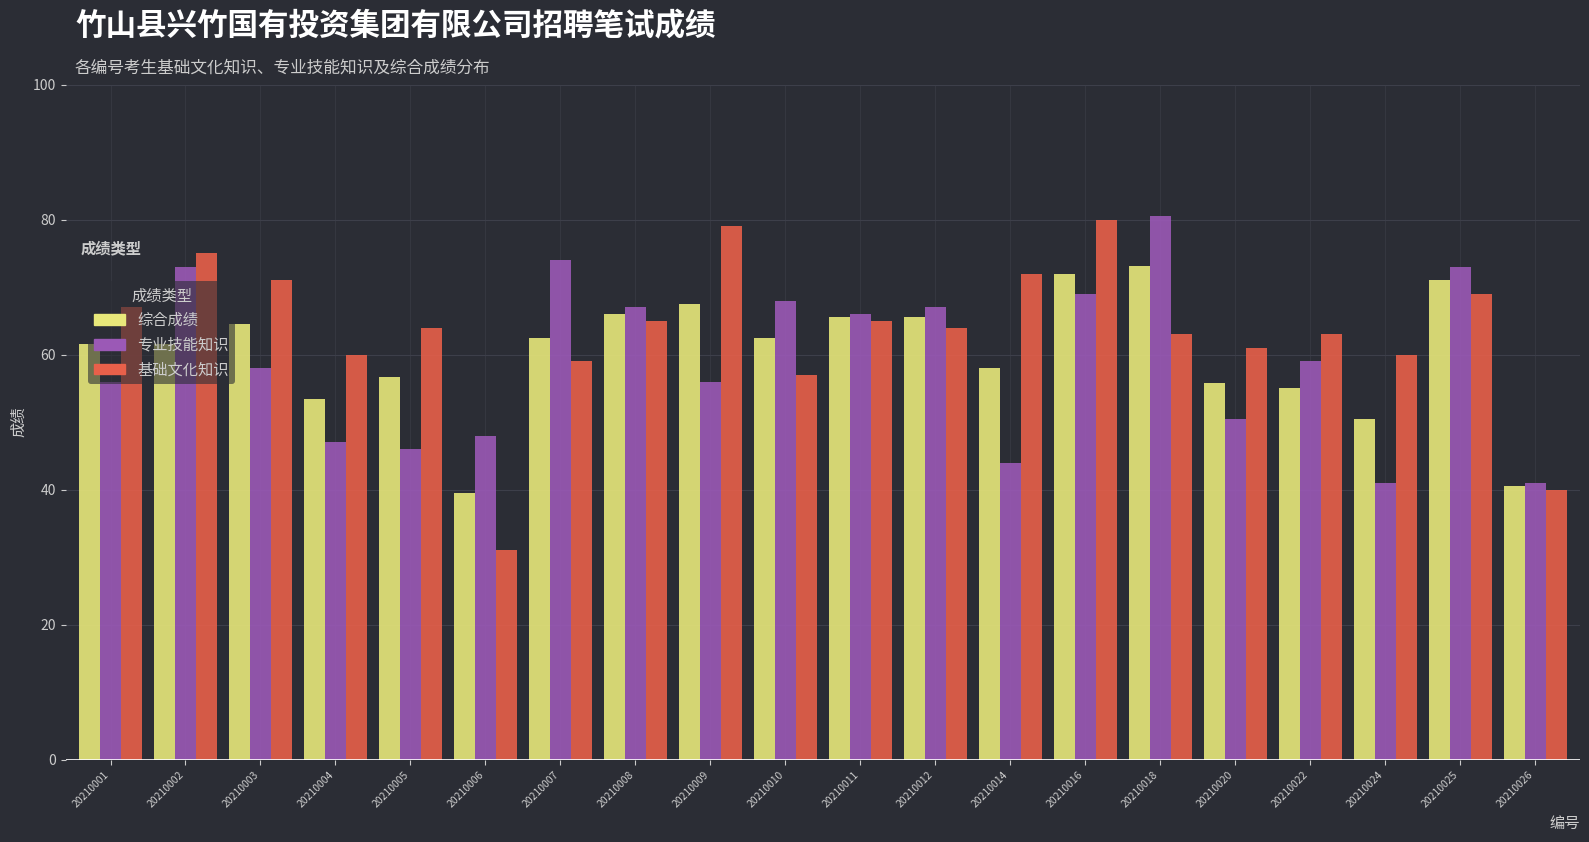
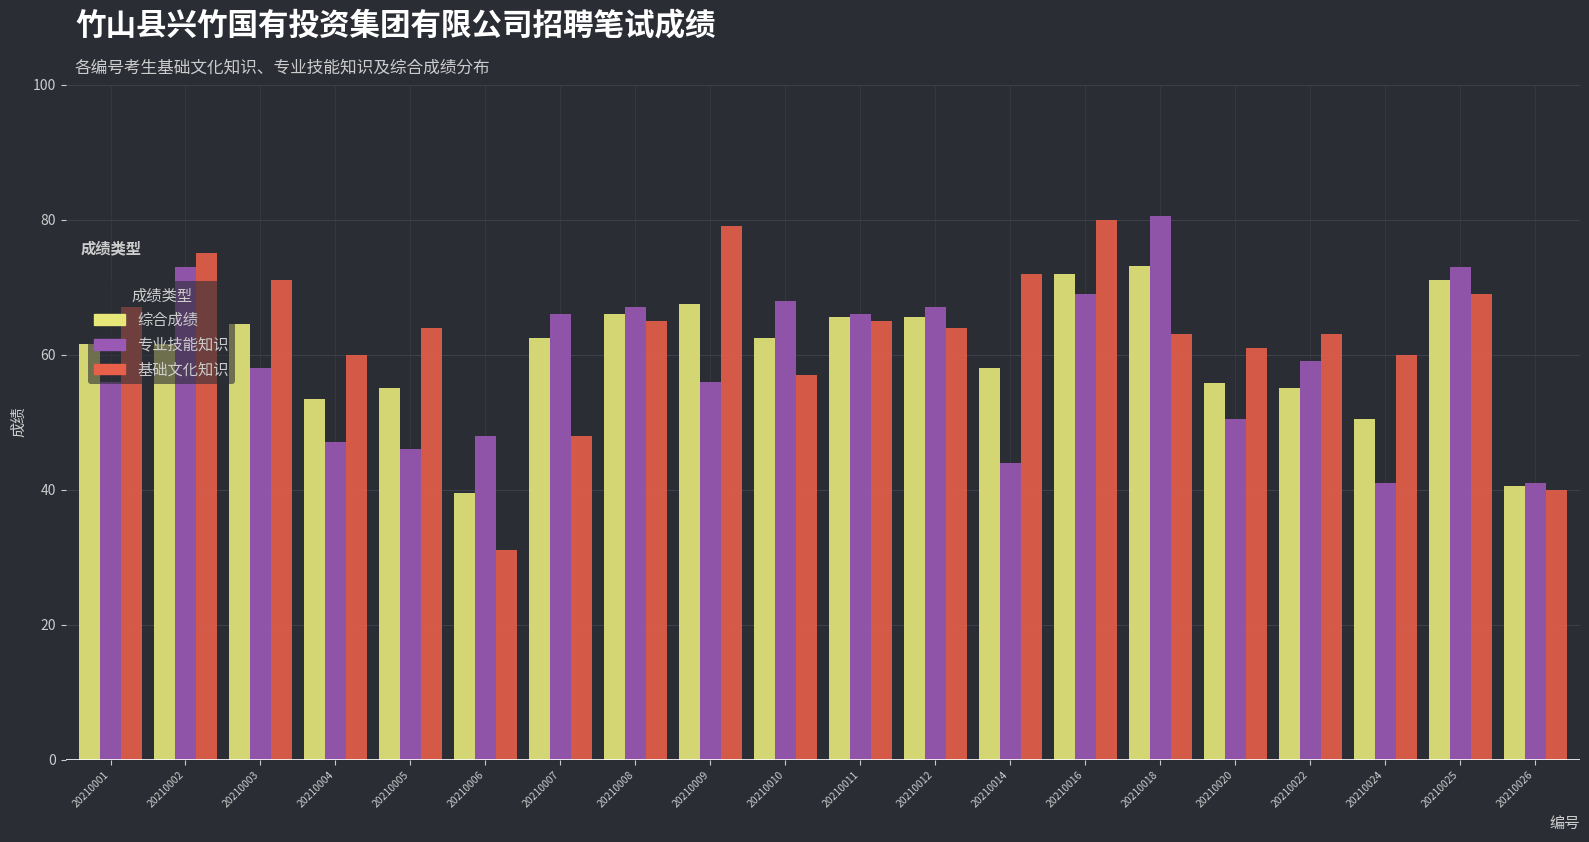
综合成绩, 20210005: 57 -> 55
专业技能知识, 20210007: 74 -> 66
基础文化知识, 20210007: 59 -> 48
